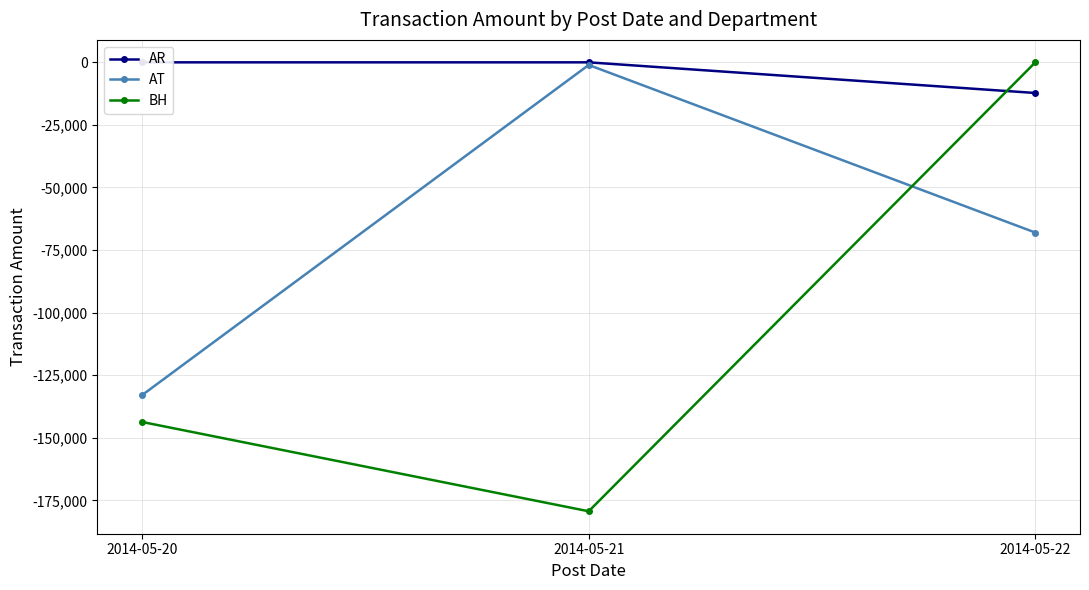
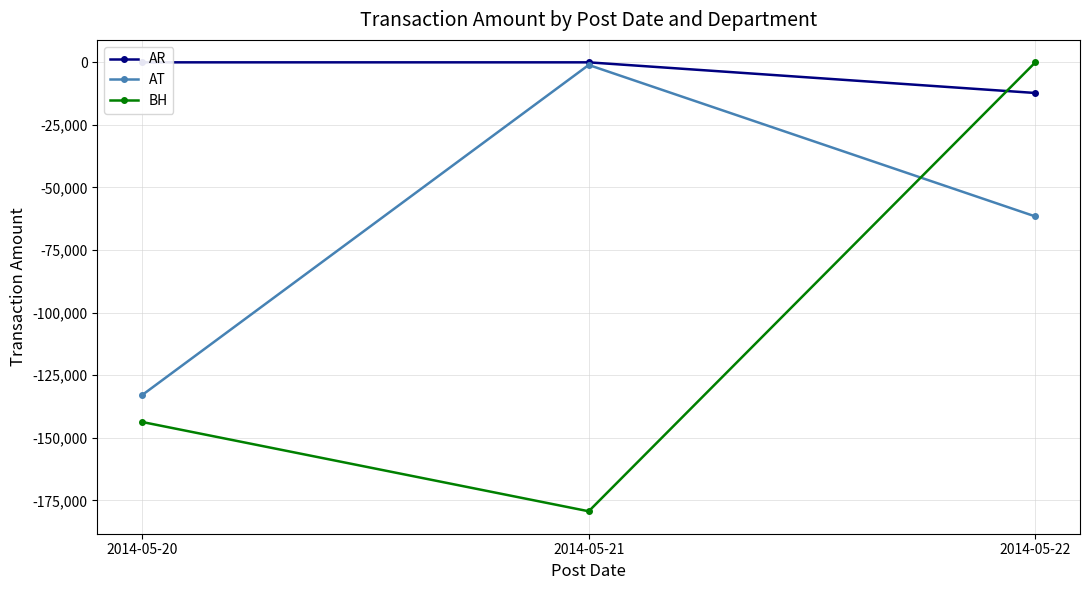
AT, 2014-05-22: -68,000 -> -62,000
